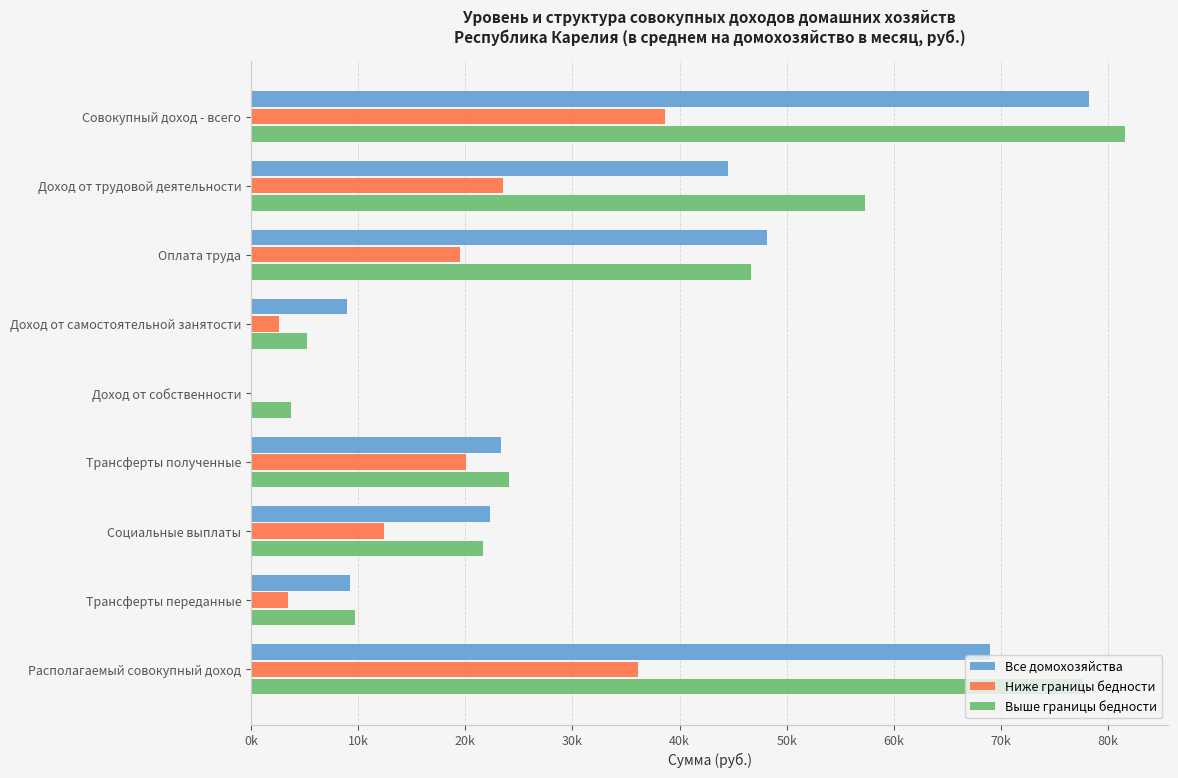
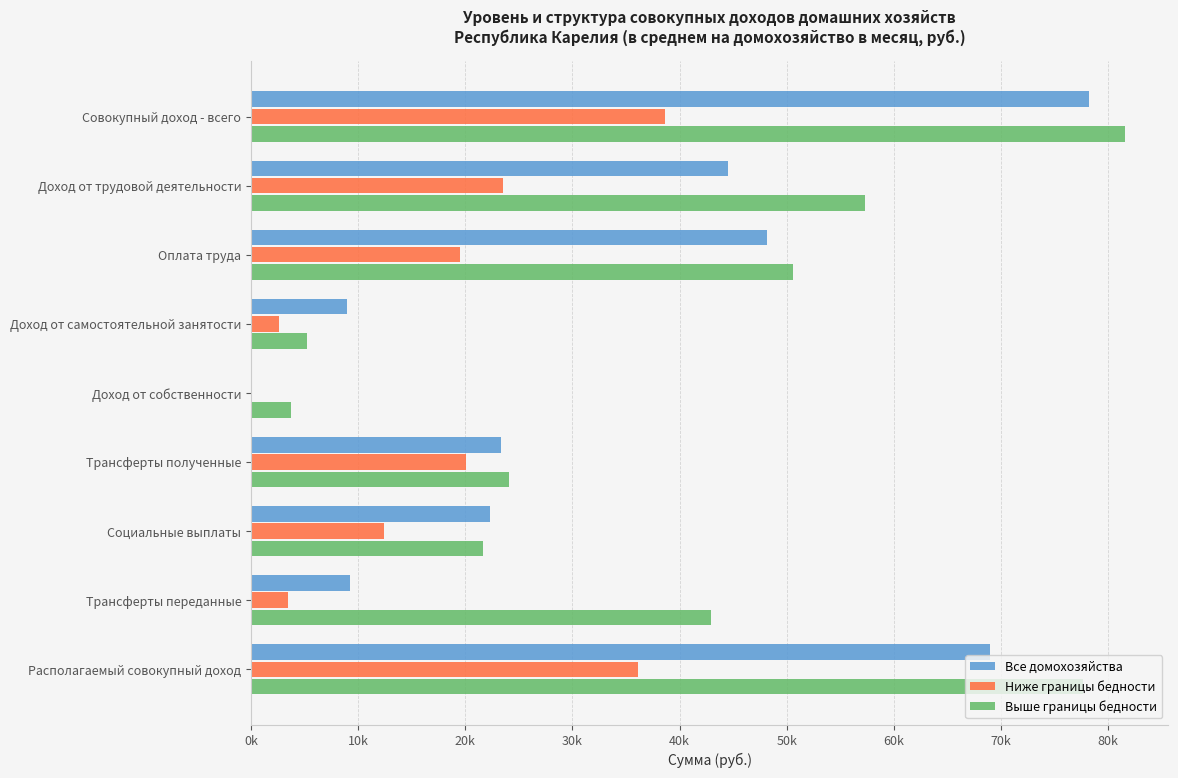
Выше границы бедности, Оплата труда: 46700 -> 50500
Выше границы бедности, Трансферты переданные: 9700 -> 43000
